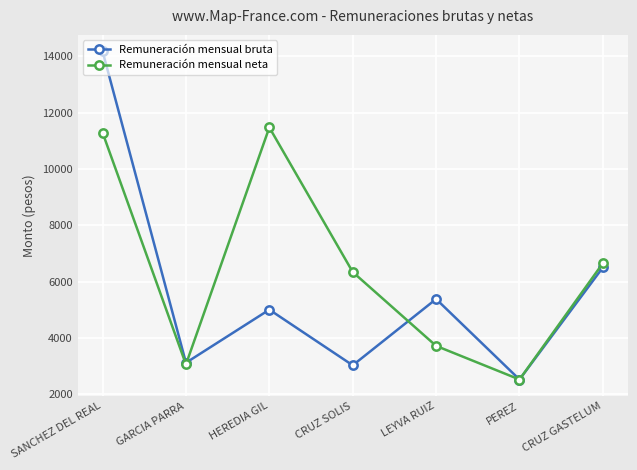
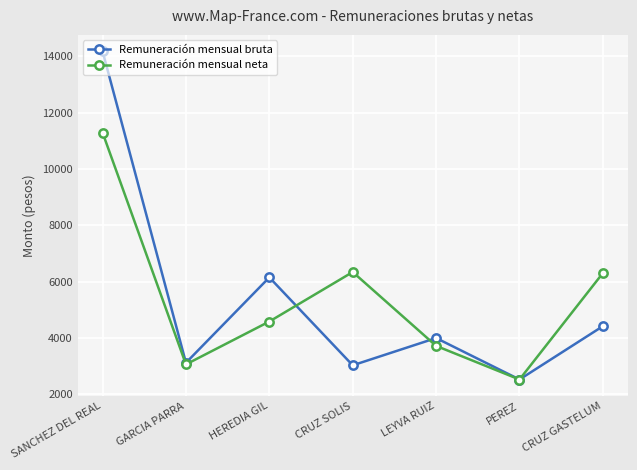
Remuneración mensual bruta, HEREDIA GIL: 5000 -> 6100
Remuneración mensual neta, HEREDIA GIL: 11500 -> 4600
Remuneración mensual bruta, LEYVA RUIZ: 5400 -> 4000
Remuneración mensual bruta, CRUZ GASTELUM: 6500 -> 4400
Remuneración mensual neta, CRUZ GASTELUM: 6700 -> 6300
